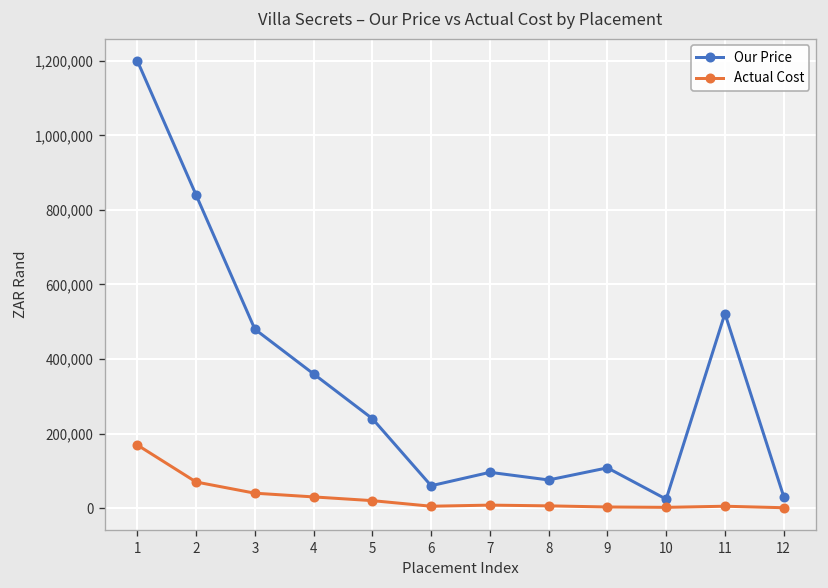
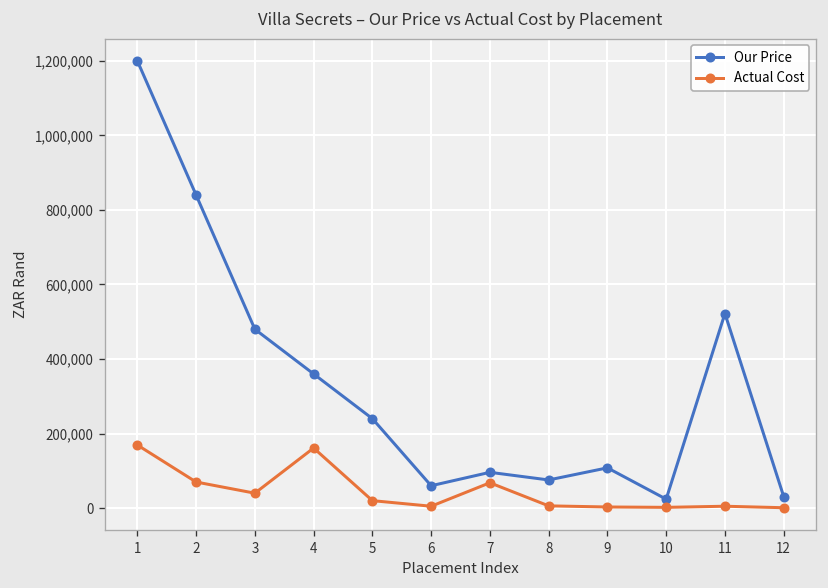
Actual Cost, 4: 30,000 -> 160,000
Actual Cost, 7: 10,000 -> 70,000
